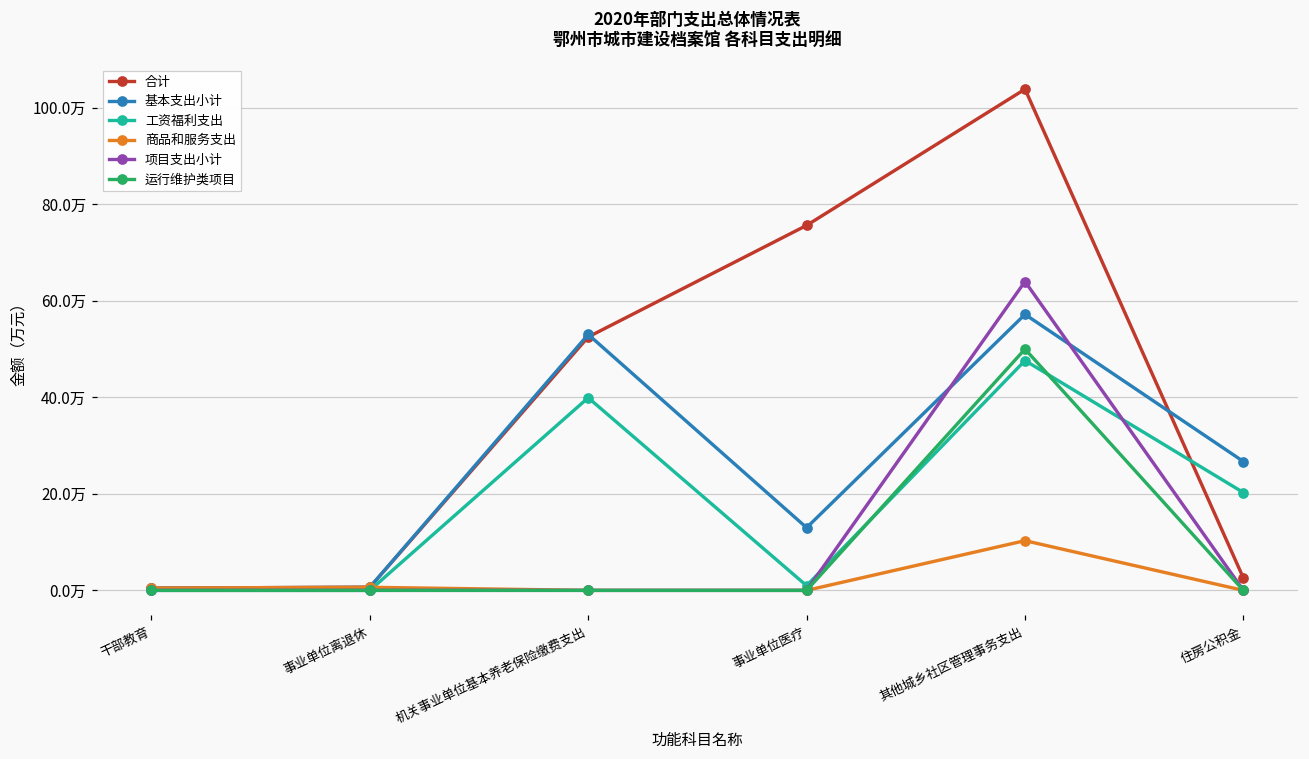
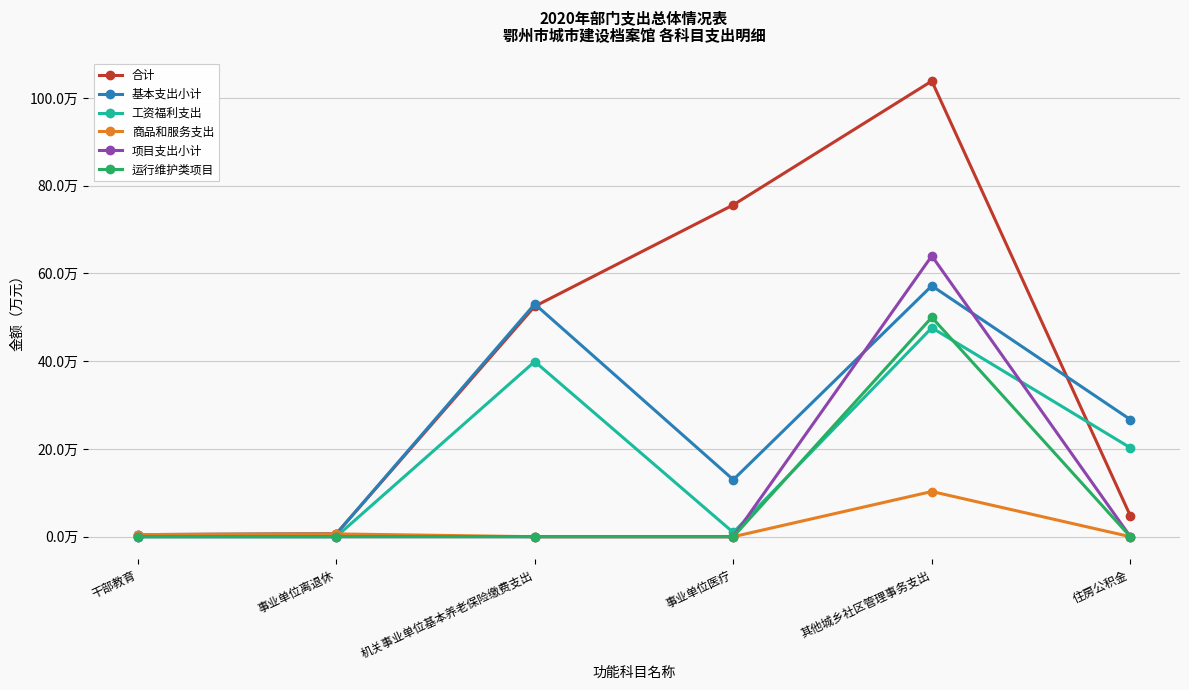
合计, 住房公积金: 3万 -> 5万
